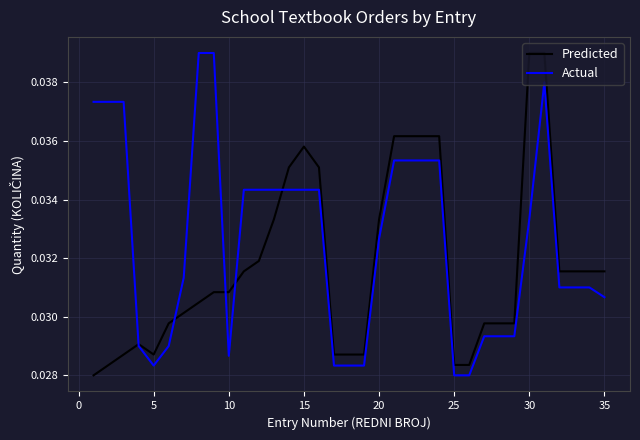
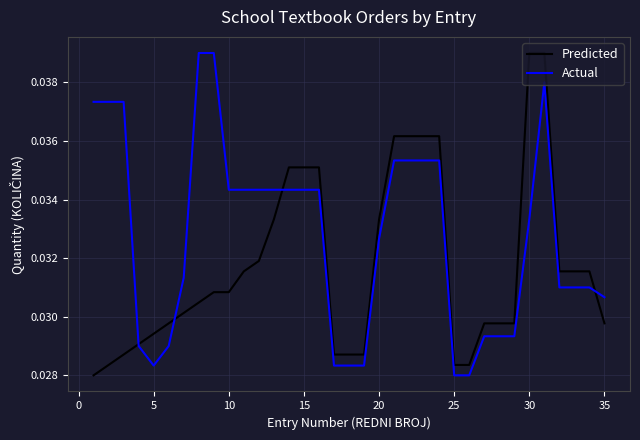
Predicted, 5: 0.0287 -> 0.0294
Actual, 10: 0.0287 -> 0.0343
Predicted, 15: 0.0358 -> 0.0351
Predicted, 35: 0.0315 -> 0.0298
